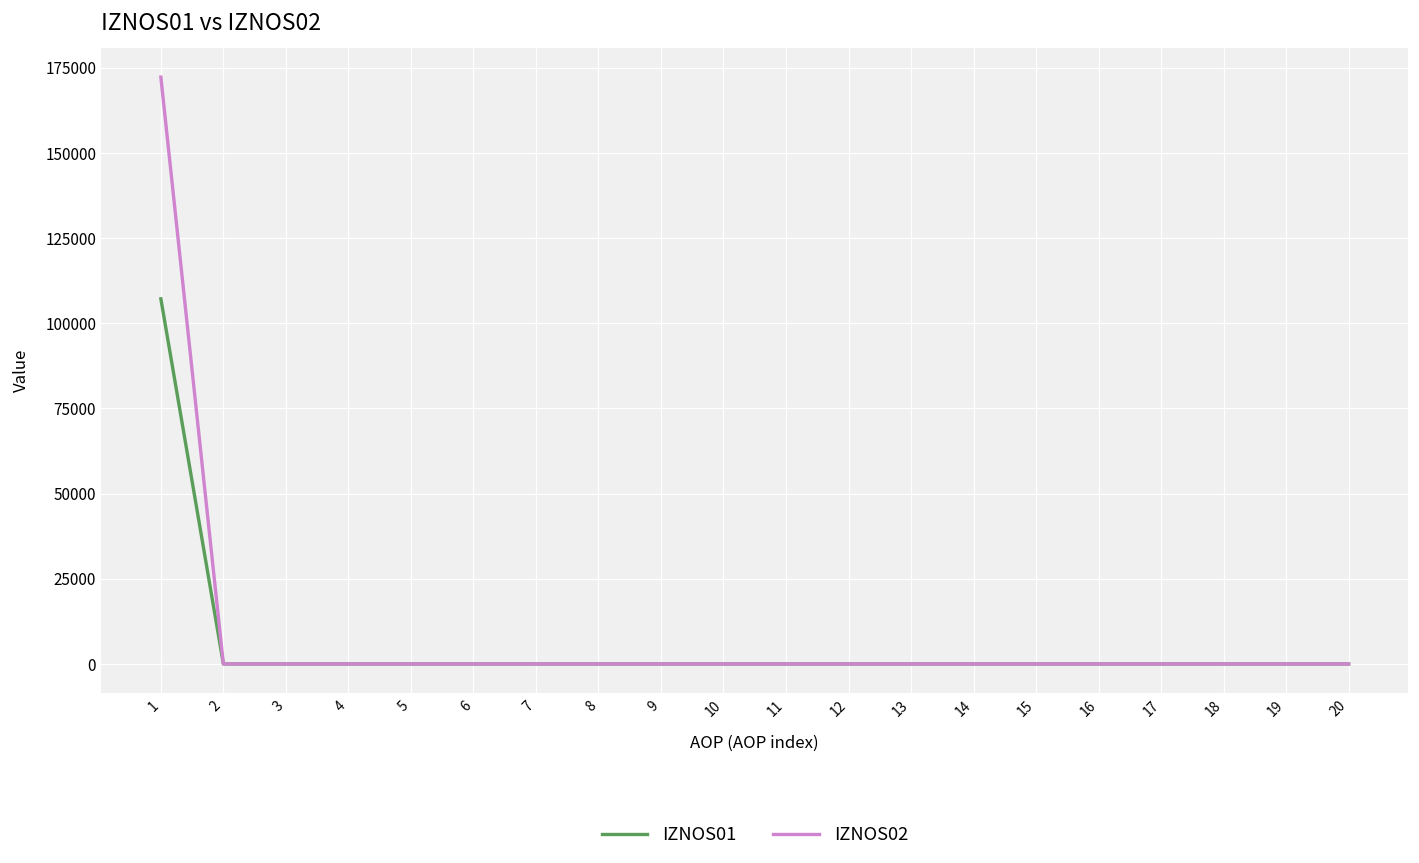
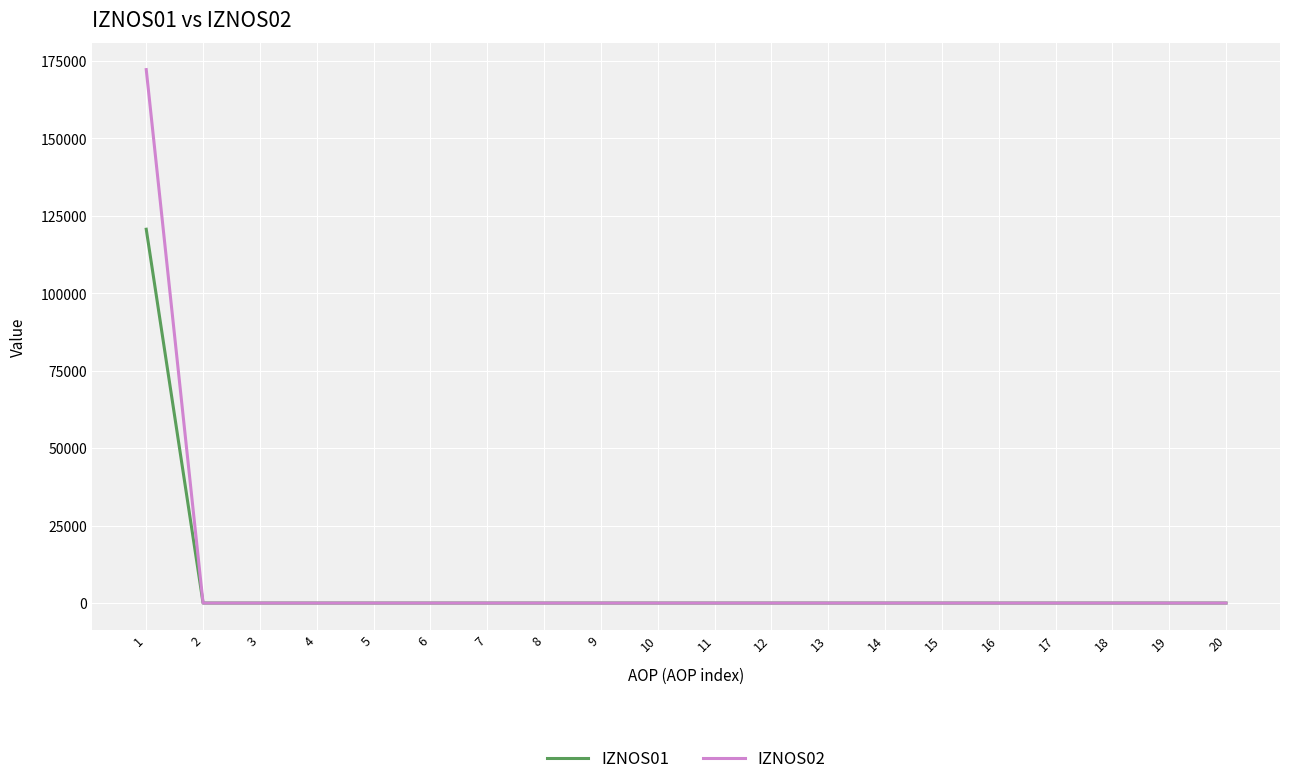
IZNOS01, 1: 107000 -> 121000
